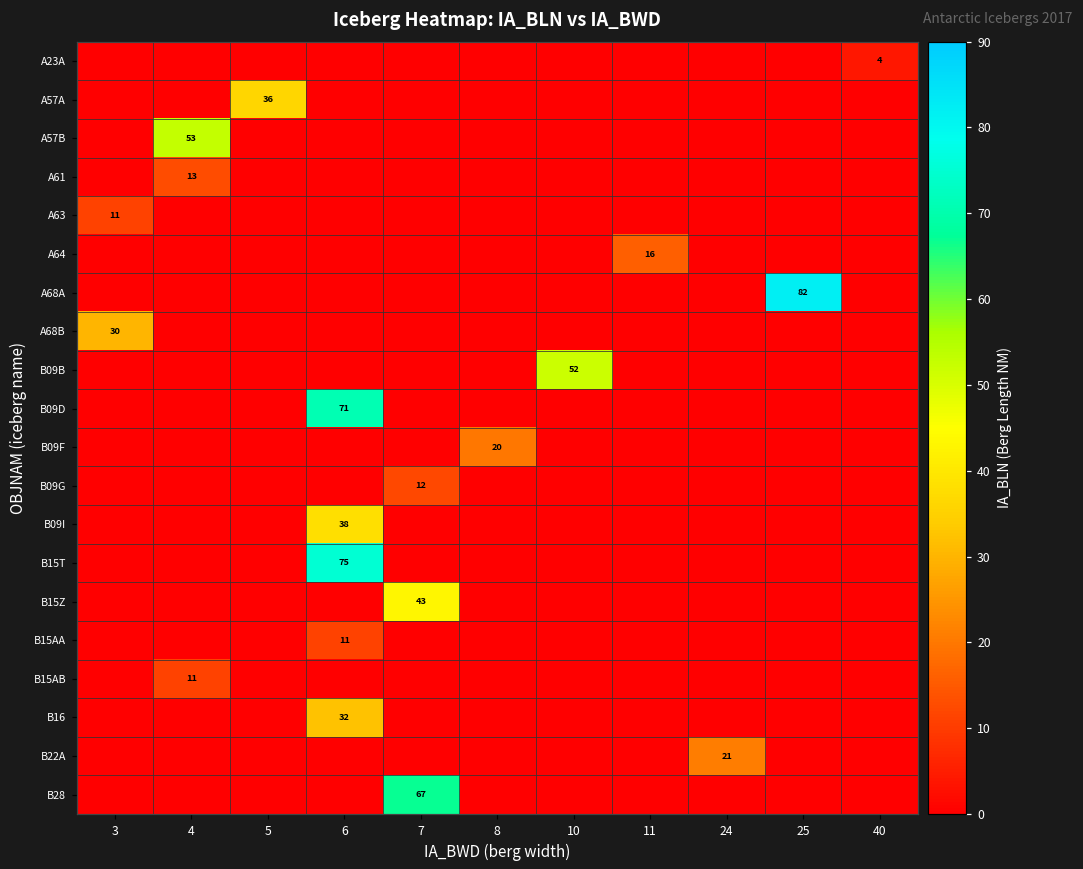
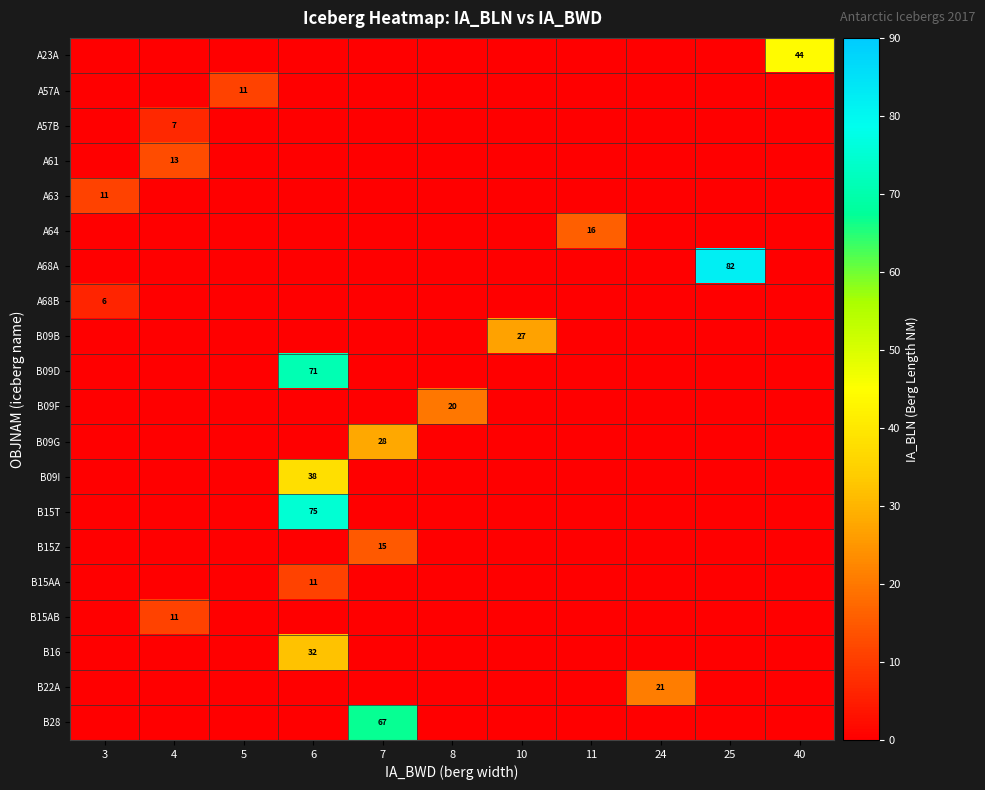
A23A, 40: 4 -> 44
A57A, 5: 36 -> 11
A57B, 4: 53 -> 7
A68B, 3: 30 -> 6
B09B, 10: 52 -> 27
B09G, 7: 12 -> 28
B15Z, 7: 43 -> 15
